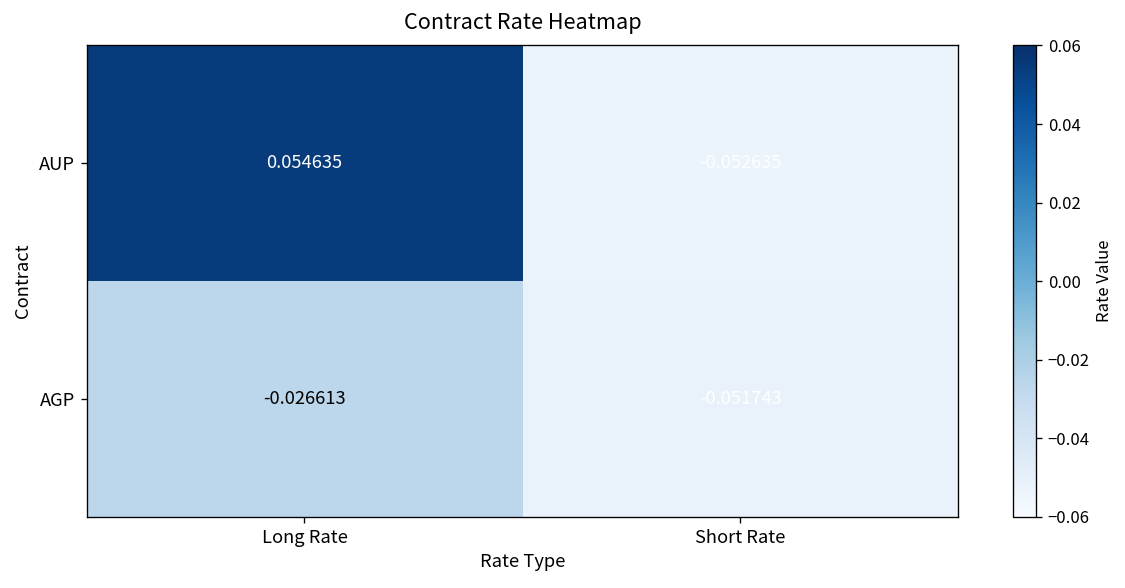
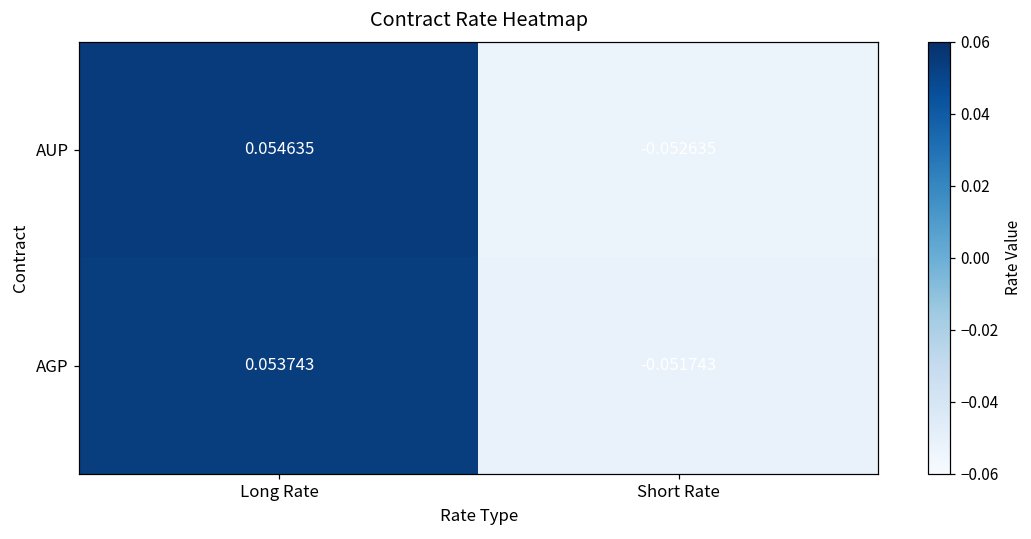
AGP, Long Rate: -0.026613 -> 0.053743
